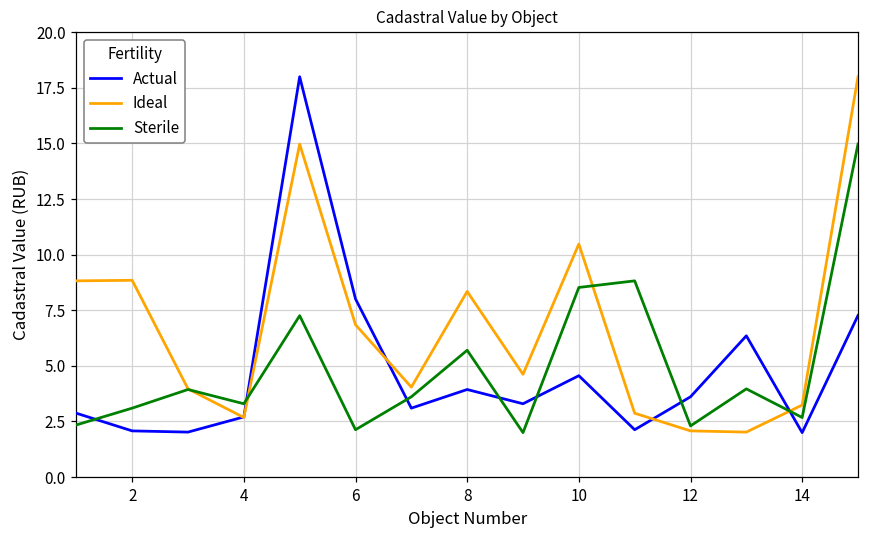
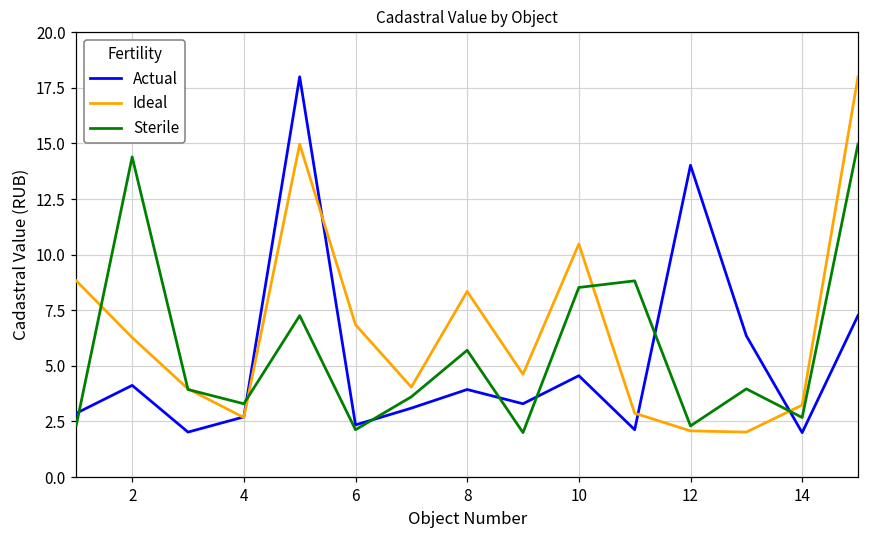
Actual, 2: 2.1 -> 4.1
Ideal, 2: 8.8 -> 6.3
Sterile, 2: 3.1 -> 14.4
Actual, 6: 8.0 -> 2.3
Actual, 12: 3.6 -> 14.0
